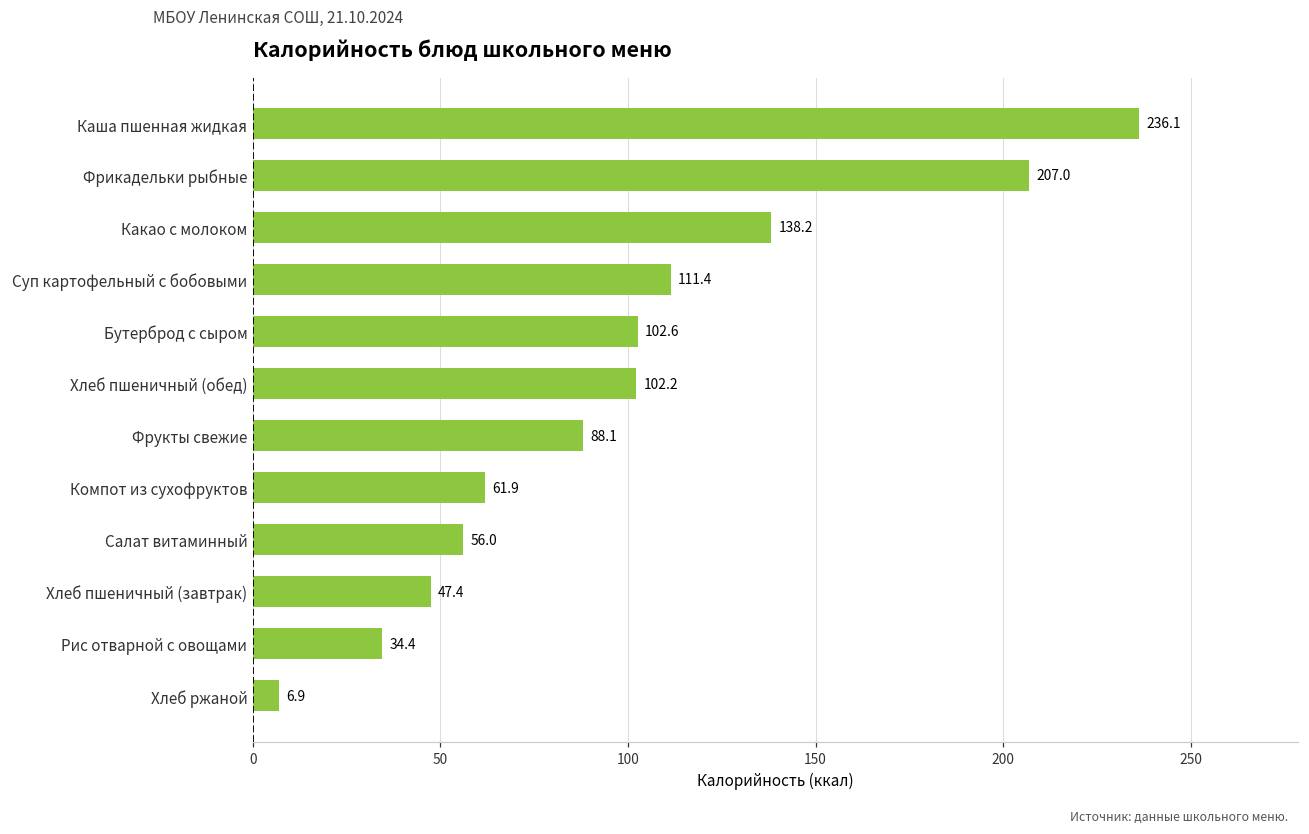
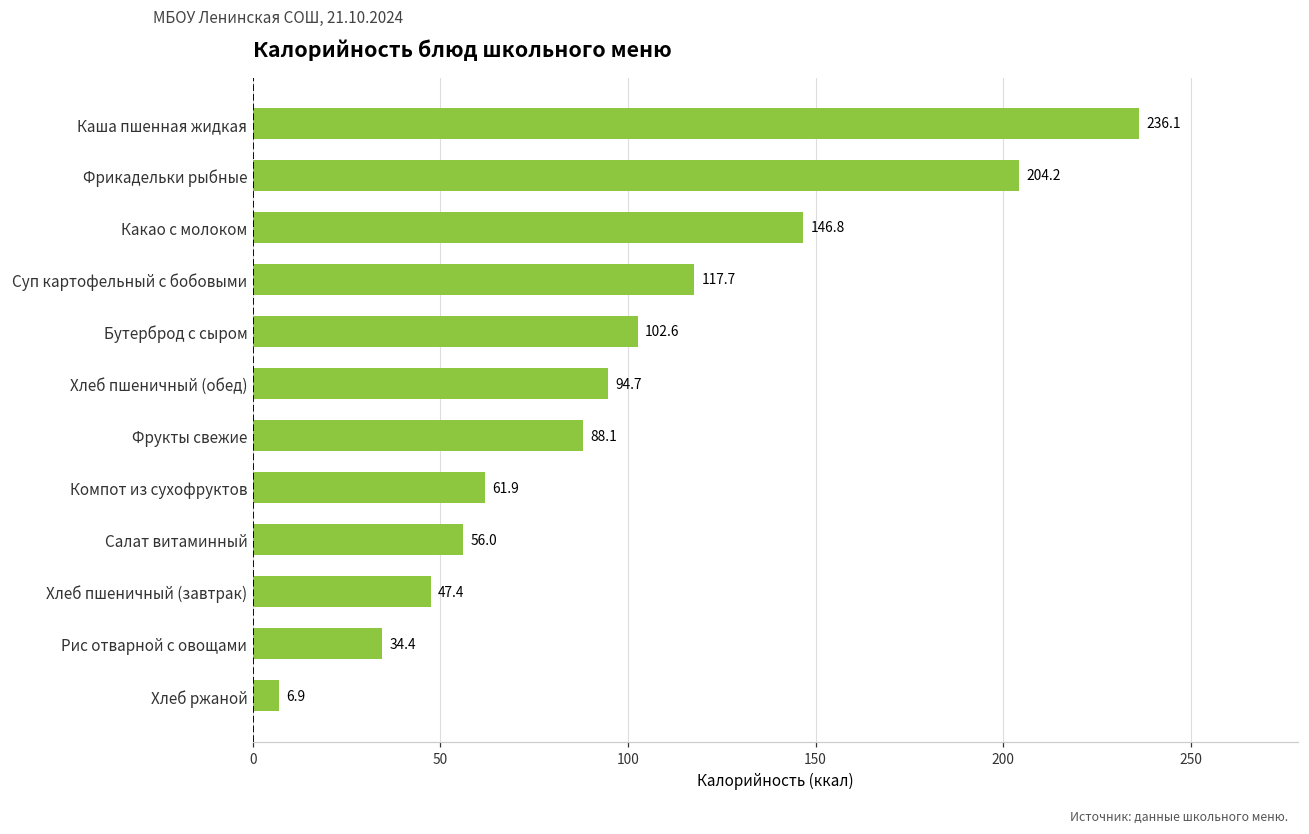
Фрикадельки рыбные: 207.0 -> 204.2
Какао с молоком: 138.2 -> 146.8
Суп картофельный с бобовыми: 111.4 -> 117.7
Хлеб пшеничный (обед): 102.2 -> 94.7
